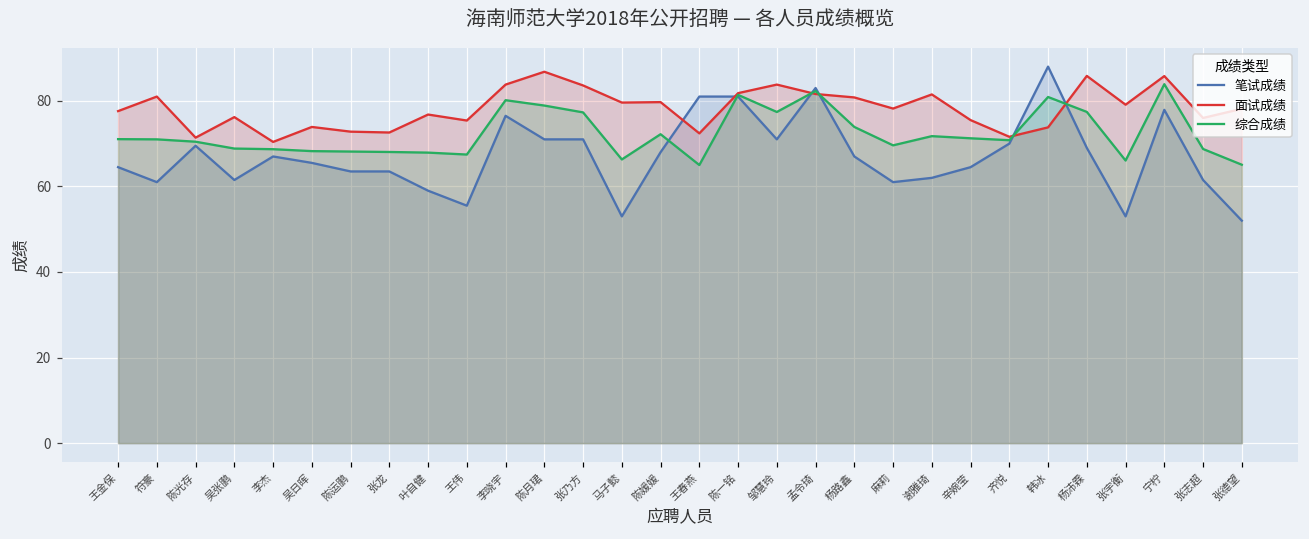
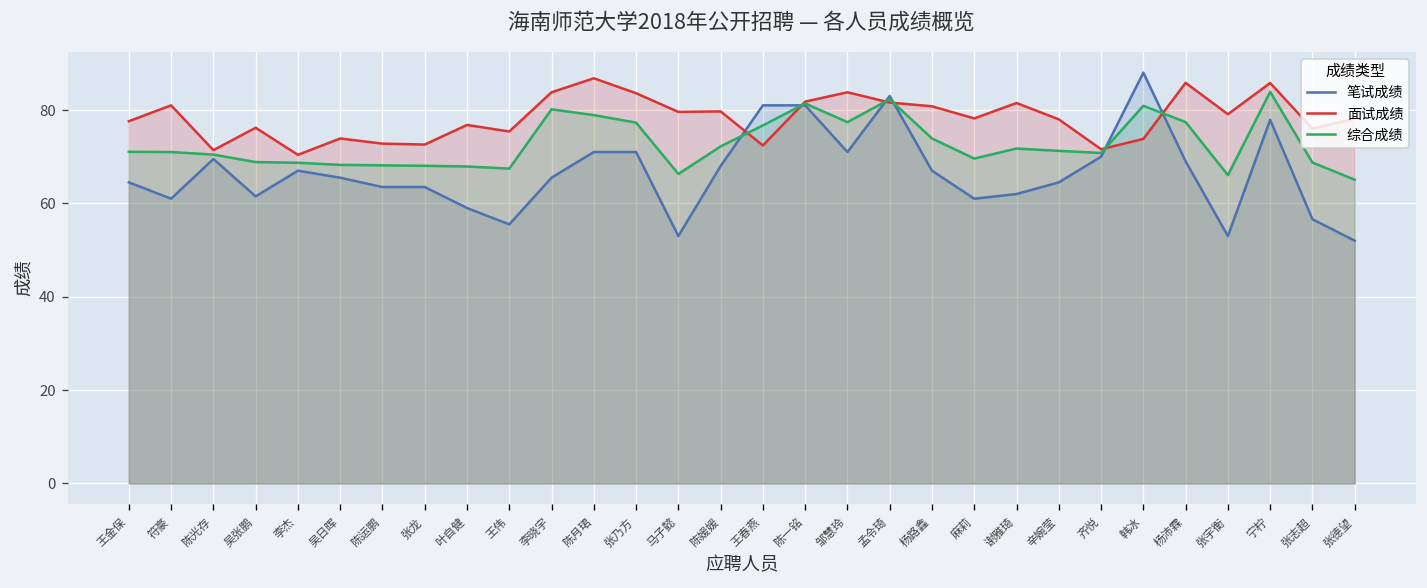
笔试成绩, 李晓宇: 77 -> 66
综合成绩, 王春燕: 65 -> 77
面试成绩, 辛婉莹: 76 -> 78
笔试成绩, 张志超: 62 -> 57
